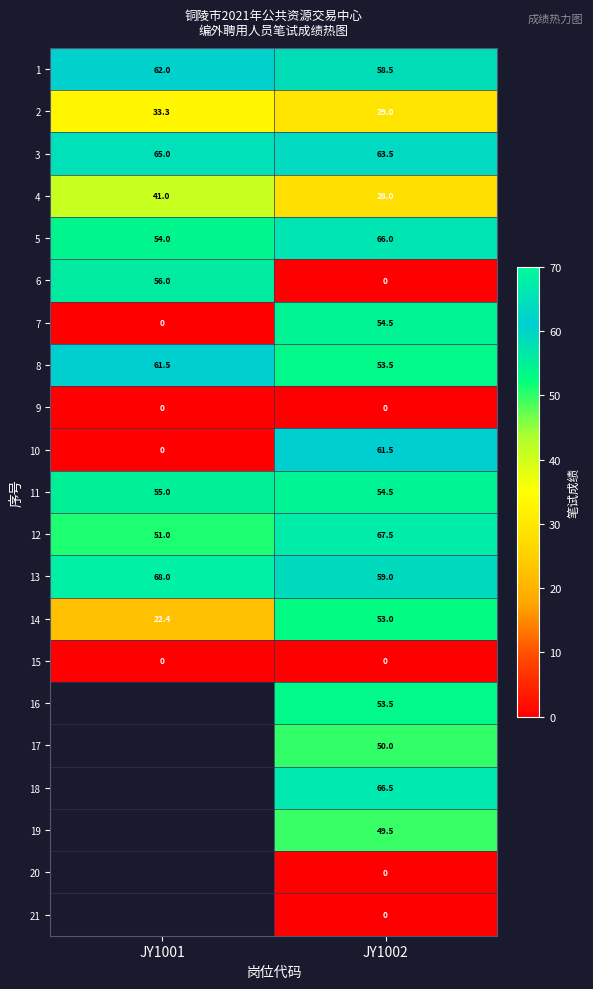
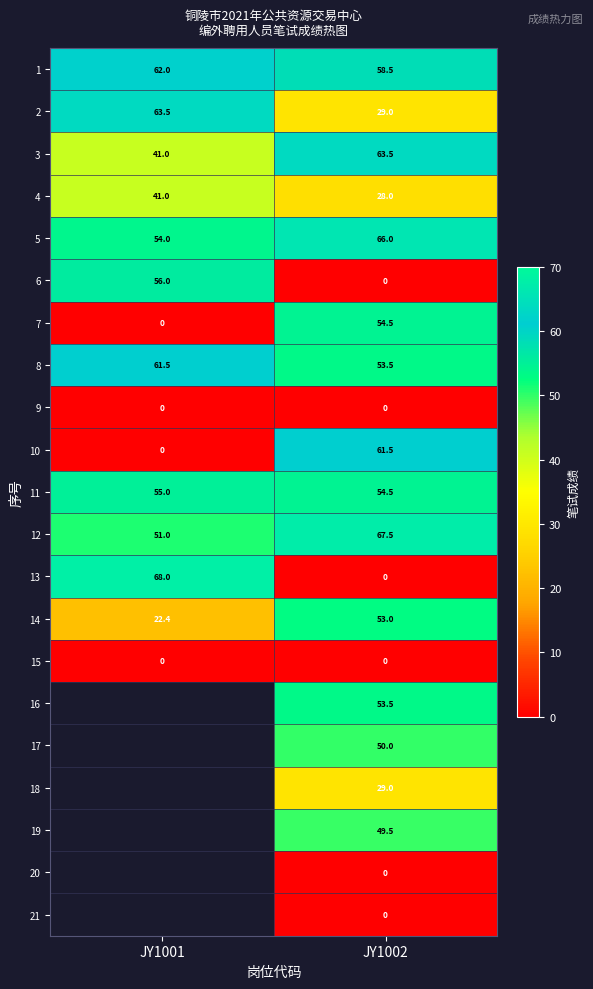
2, JY1001: 33.3 -> 63.5
3, JY1001: 65.0 -> 41.0
13, JY1002: 59.0 -> 0
18, JY1002: 66.5 -> 29.0
